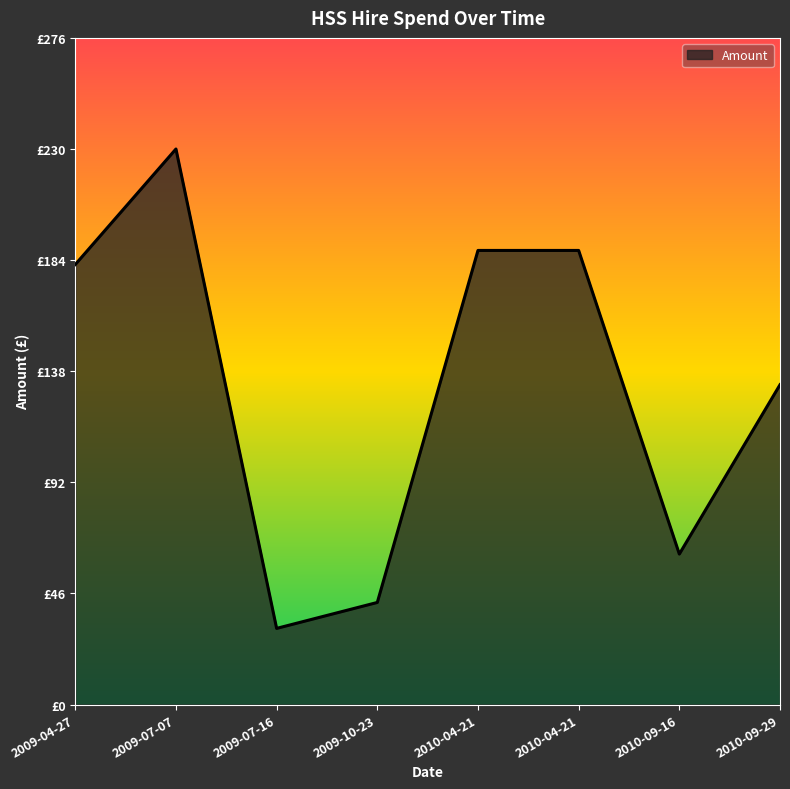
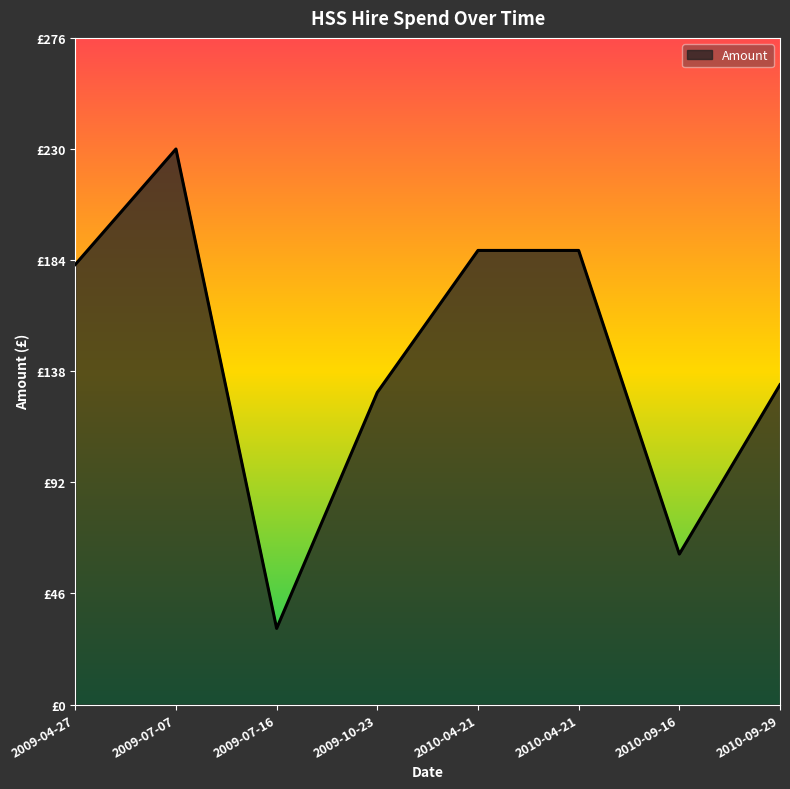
2009-10-23: £42 -> £129
